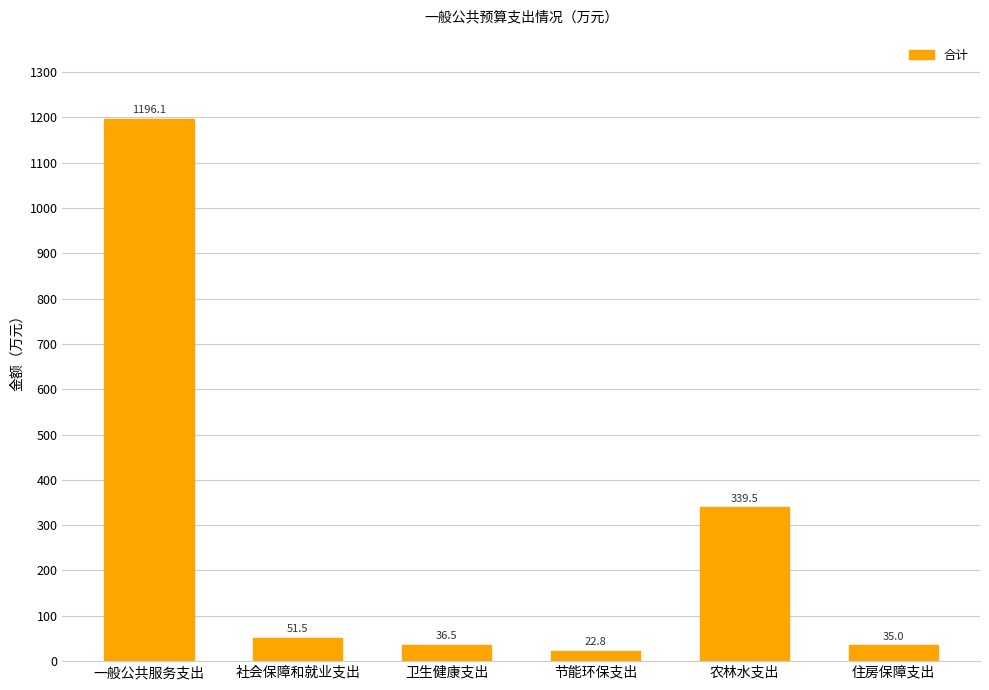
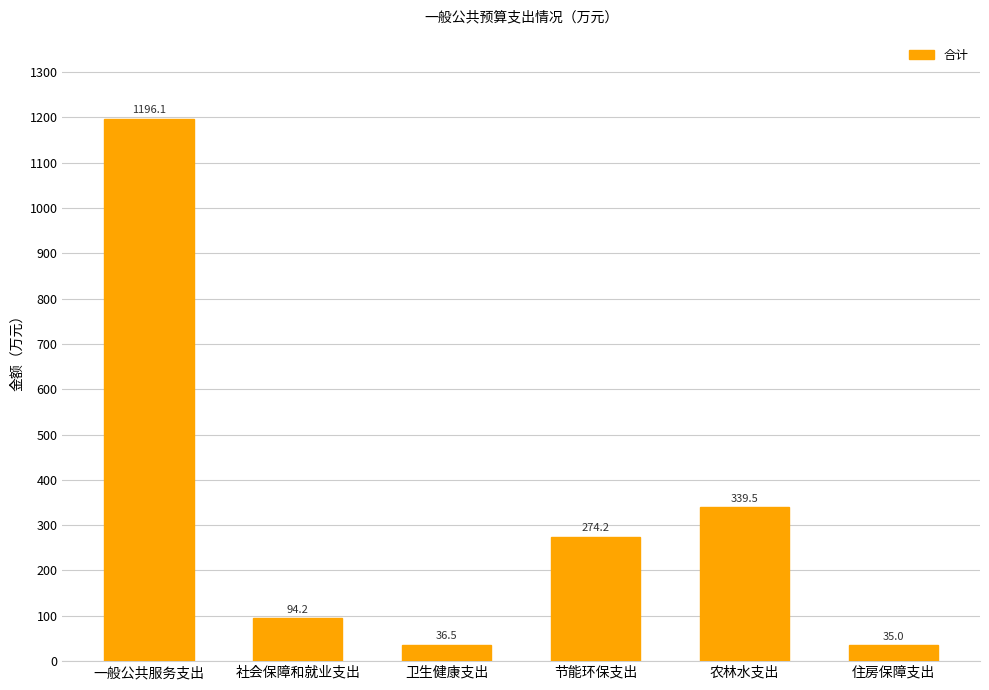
社会保障和就业支出: 51.5 -> 94.2
节能环保支出: 22.8 -> 274.2
